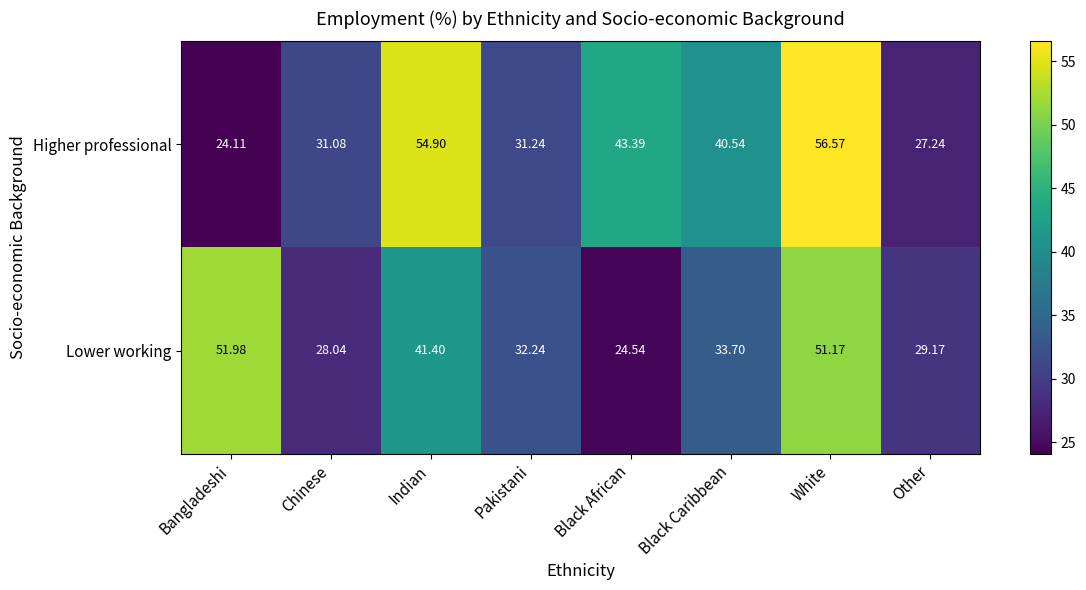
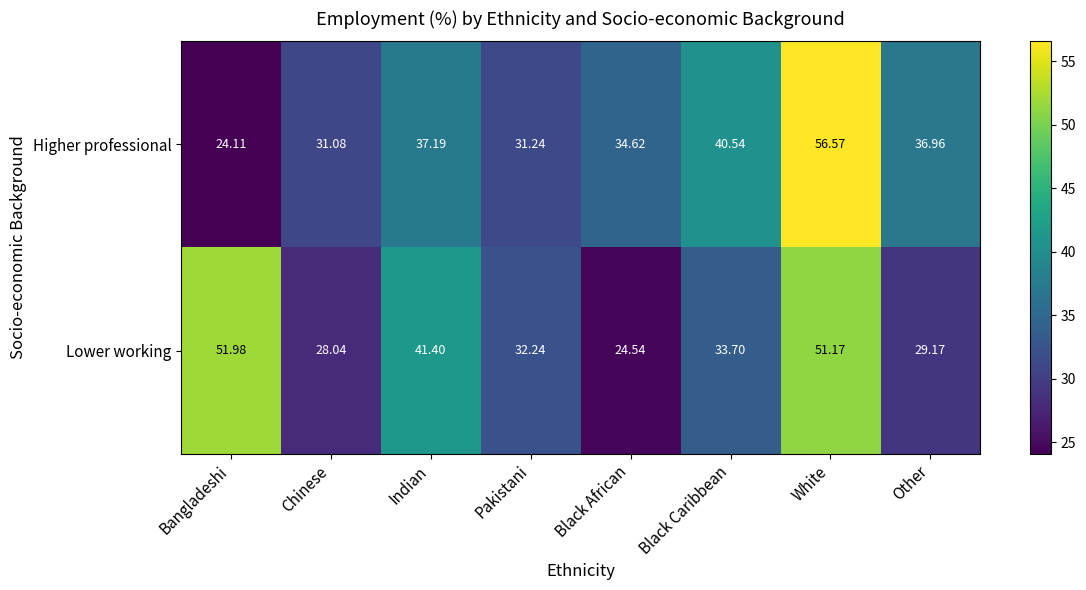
Higher professional, Indian: 54.90 -> 37.19
Higher professional, Black African: 43.39 -> 34.62
Higher professional, Other: 27.24 -> 36.96
